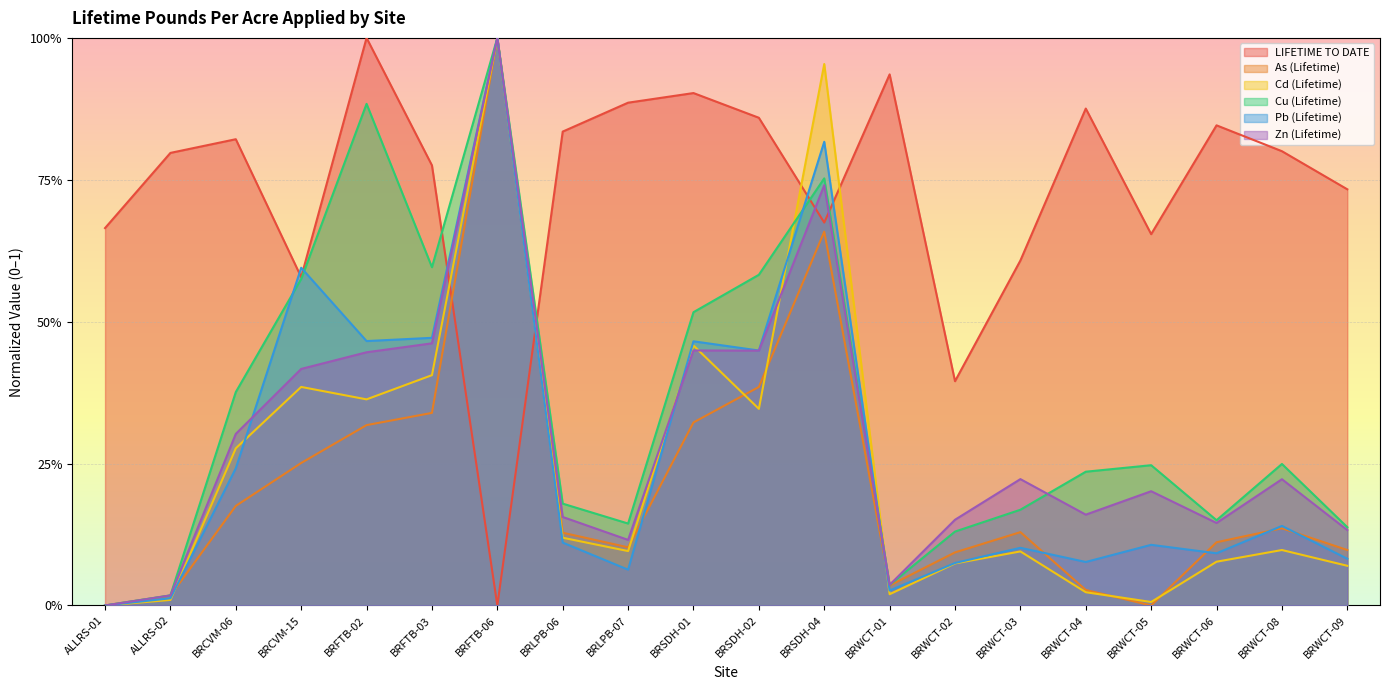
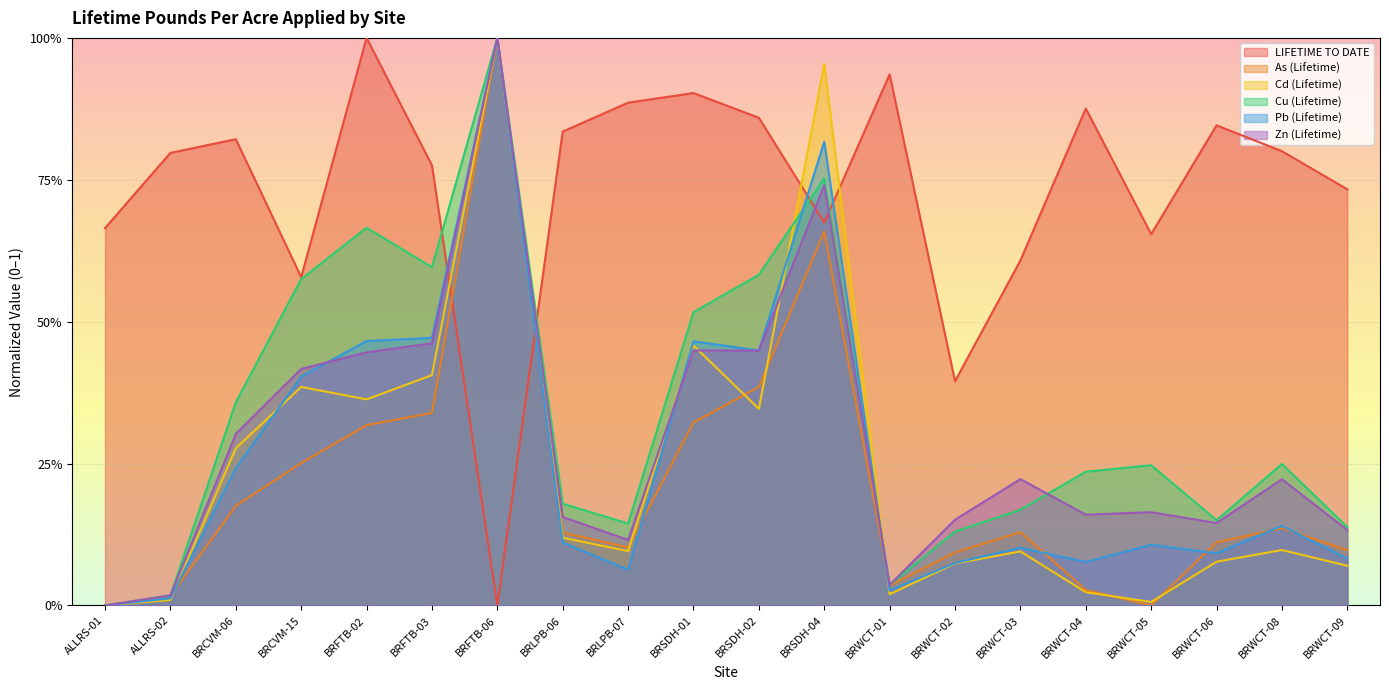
Cu (Lifetime), BRCVM-06: 38% -> 36%
Pb (Lifetime), BRCVM-15: 60% -> 40%
Cu (Lifetime), BRFTB-02: 88% -> 67%
Zn (Lifetime), BRWCT-05: 20% -> 16%
